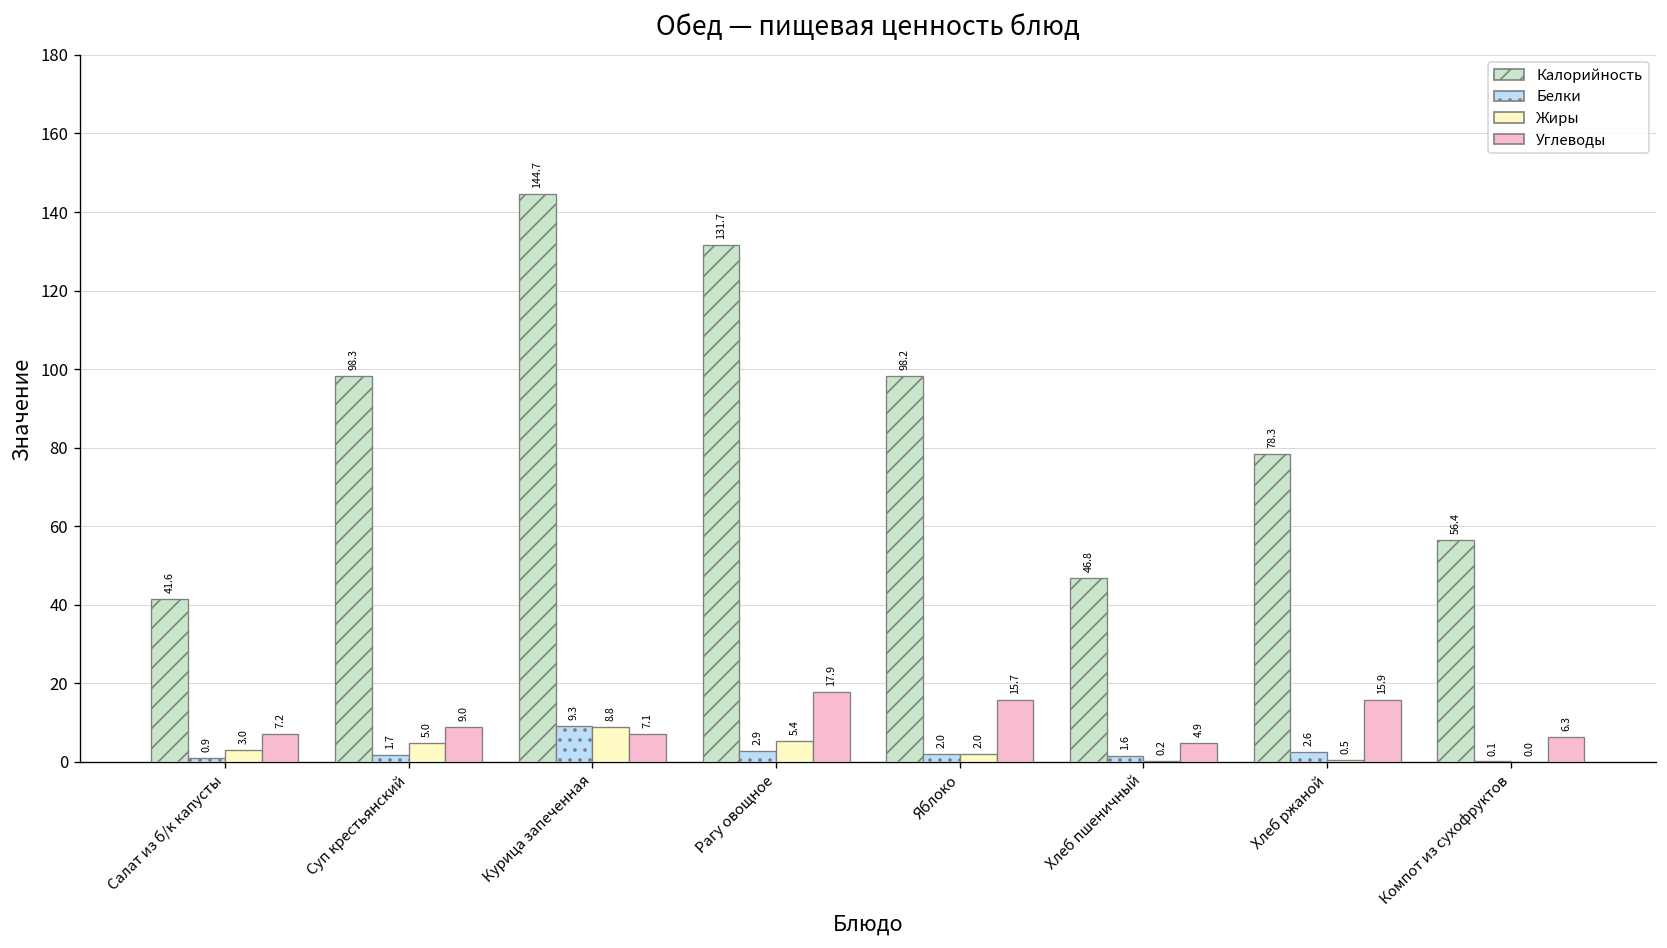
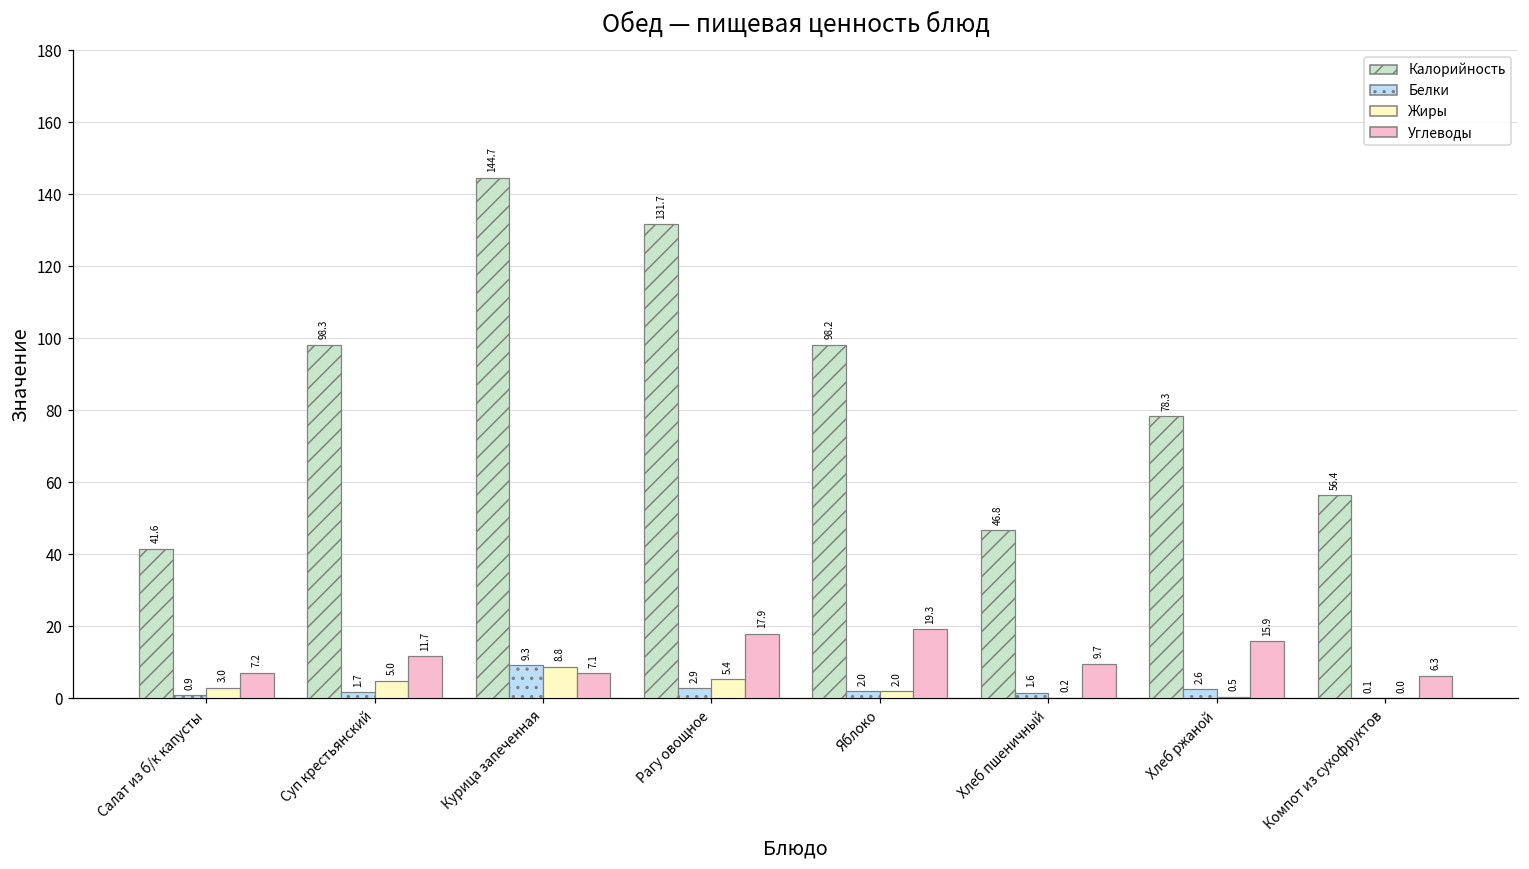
Углеводы, Суп крестьянский: 9.0 -> 11.7
Углеводы, Яблоко: 15.7 -> 19.3
Углеводы, Хлеб пшеничный: 4.9 -> 9.7
